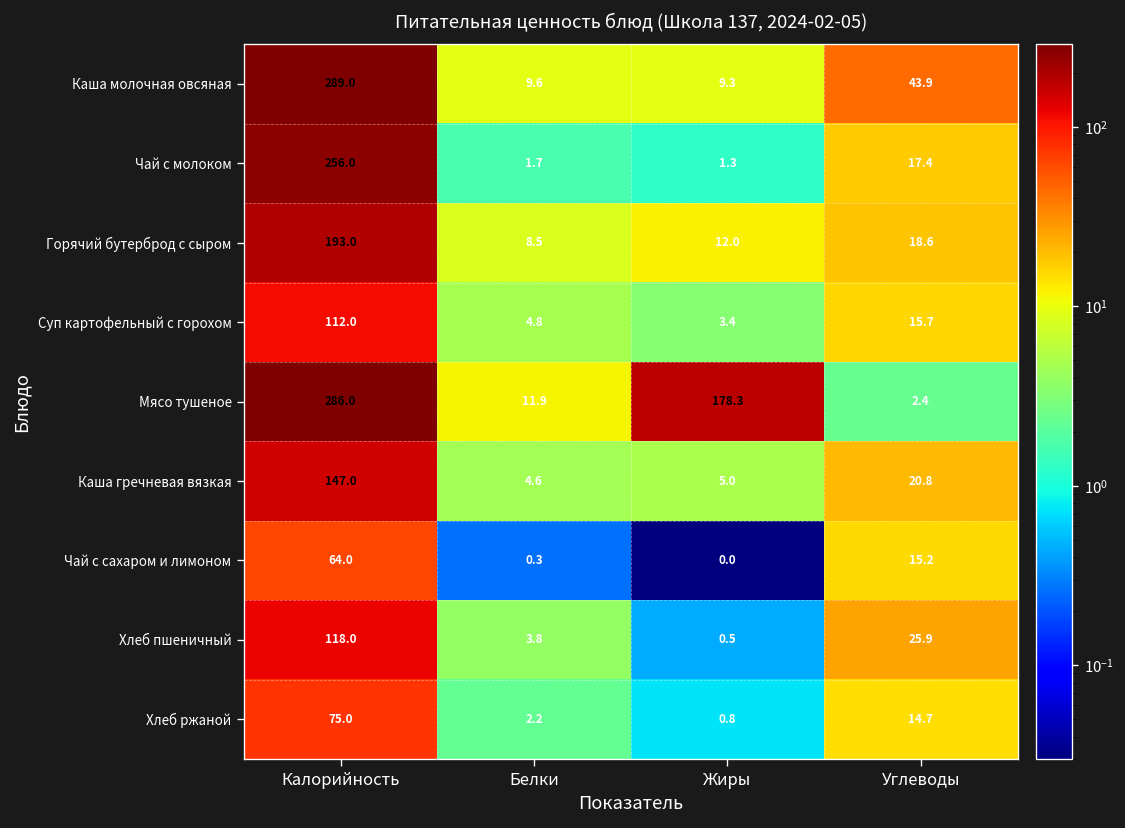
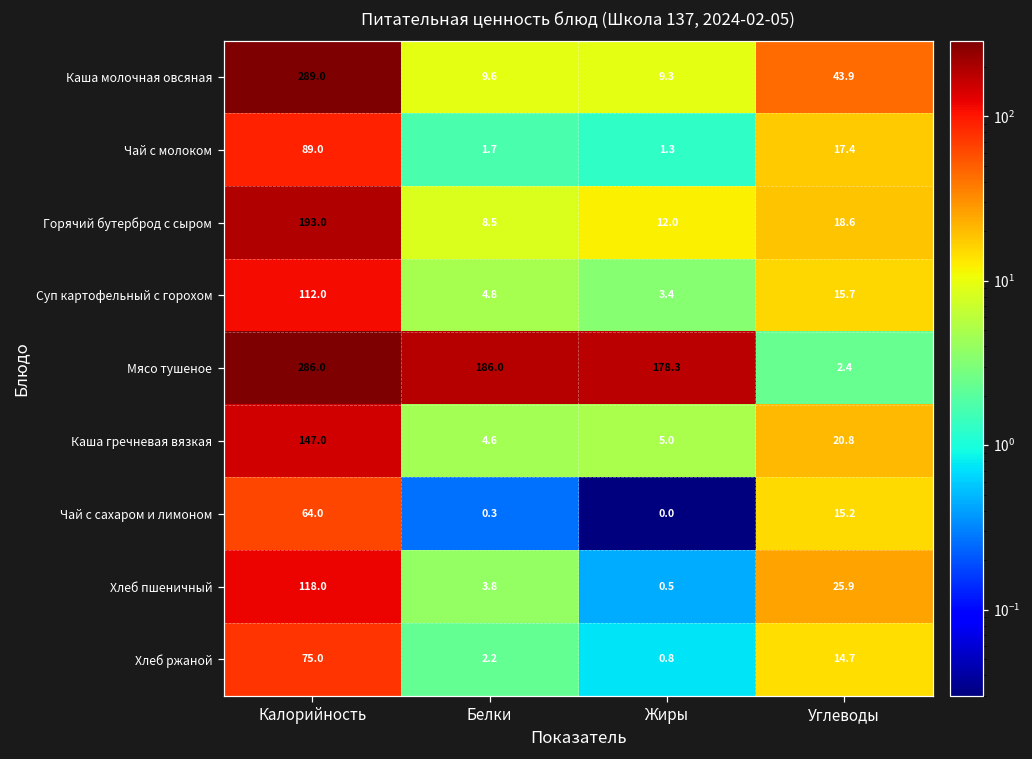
Чай с молоком, Калорийность: 256.0 -> 89.0
Мясо тушеное, Белки: 11.9 -> 186.0
